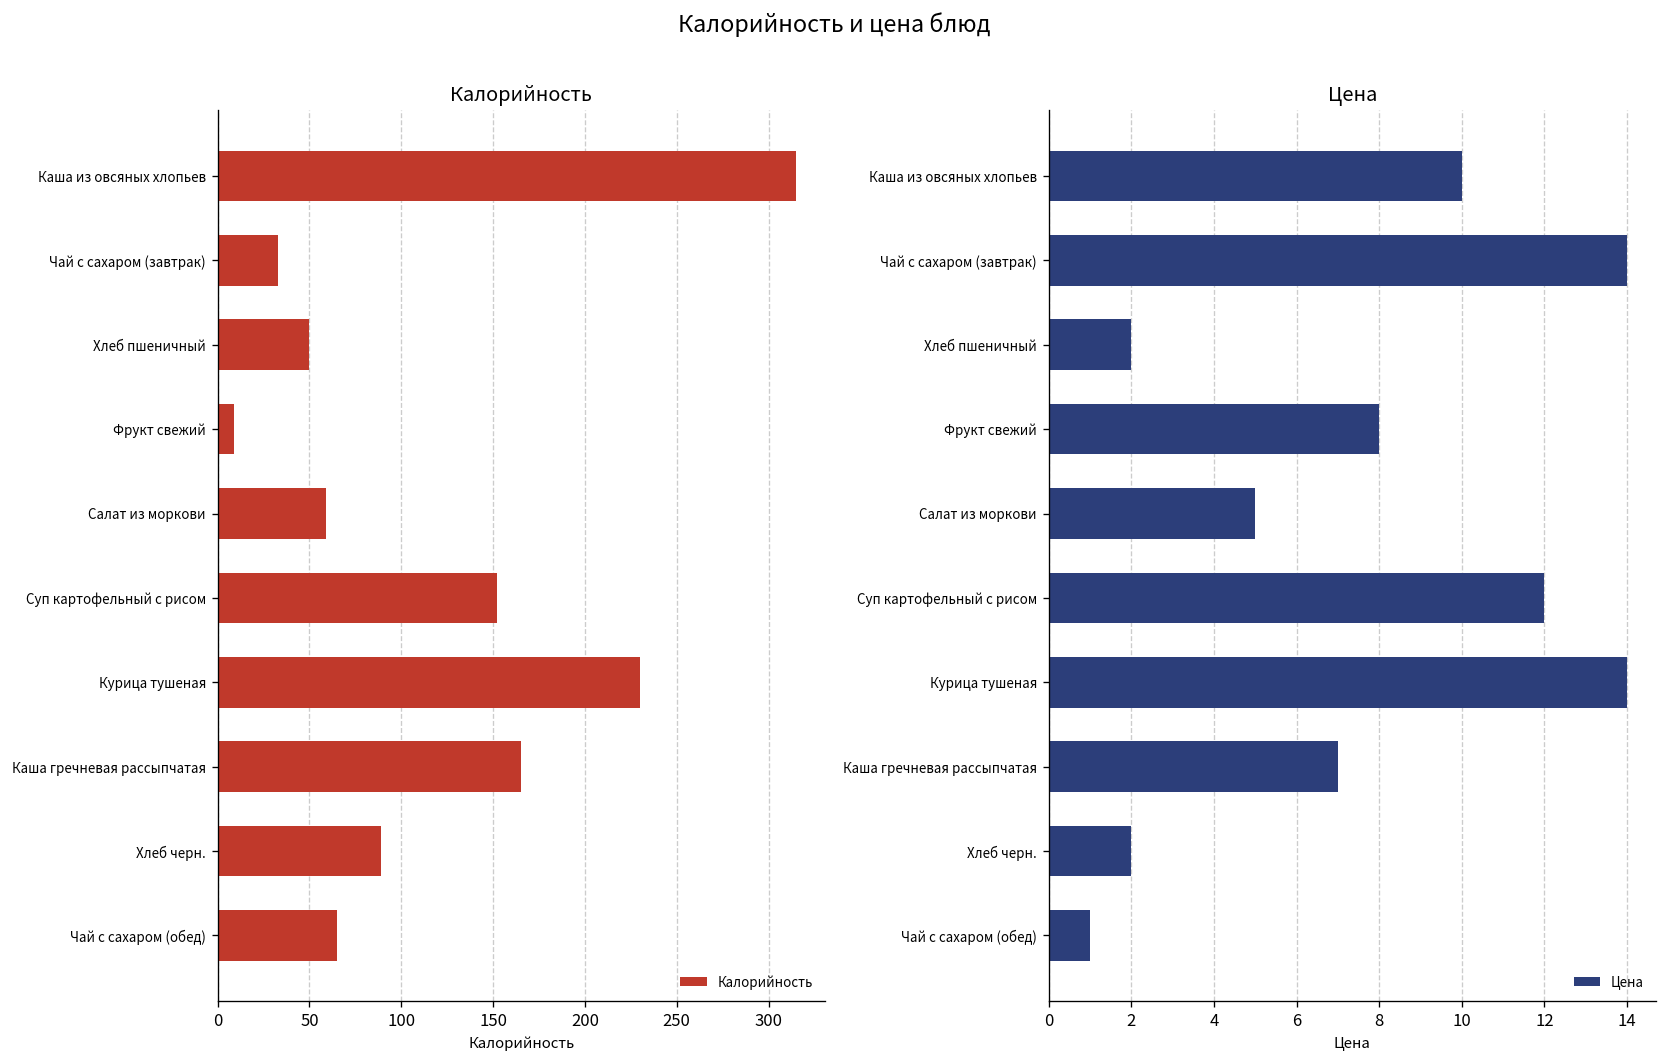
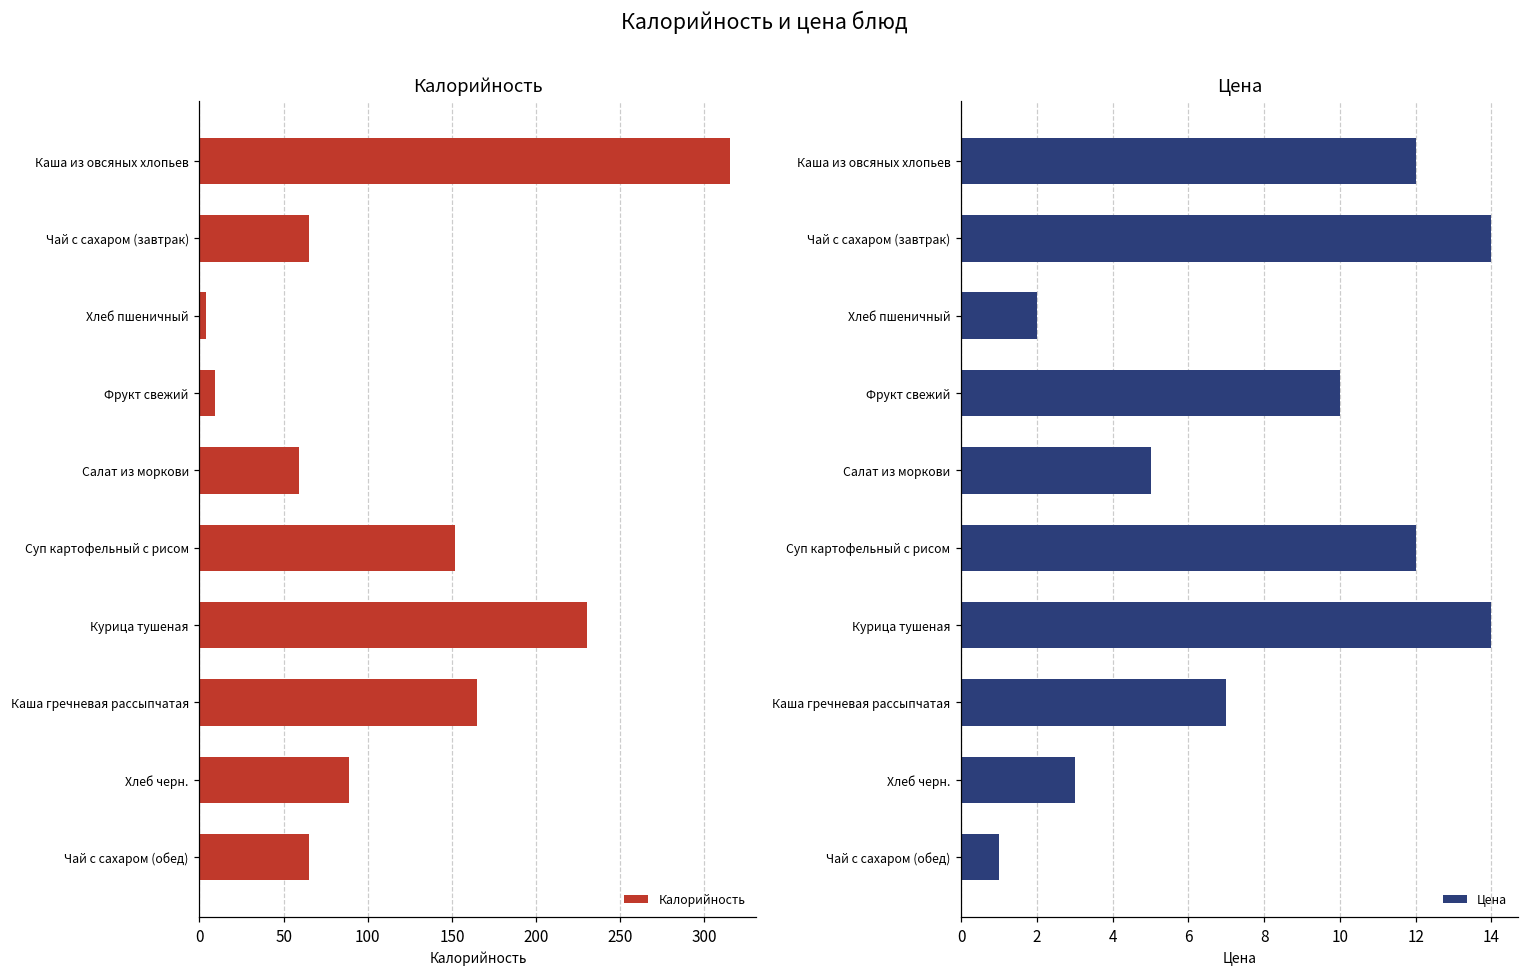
Калорийность, Чай с сахаром (завтрак): 33 -> 65
Калорийность, Хлеб пшеничный: 50 -> 4
Цена, Каша из овсяных хлопьев: 10 -> 12
Цена, Фрукт свежий: 8 -> 10
Цена, Хлеб черн.: 2 -> 3
